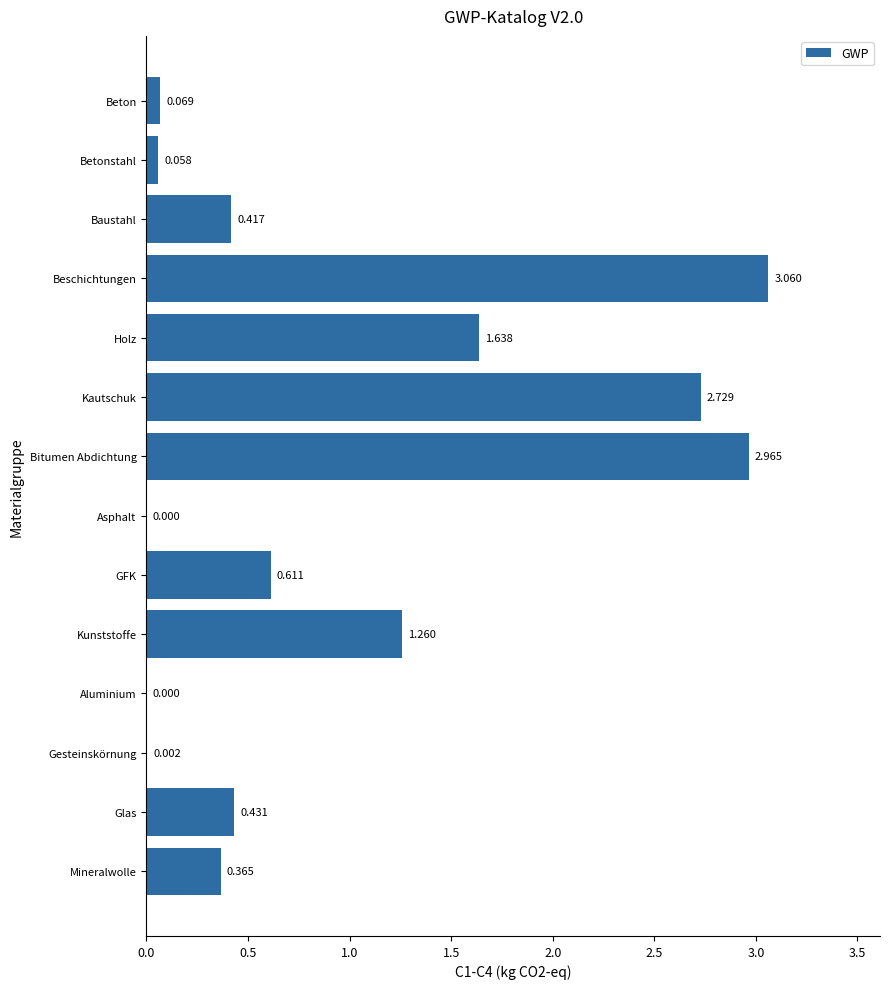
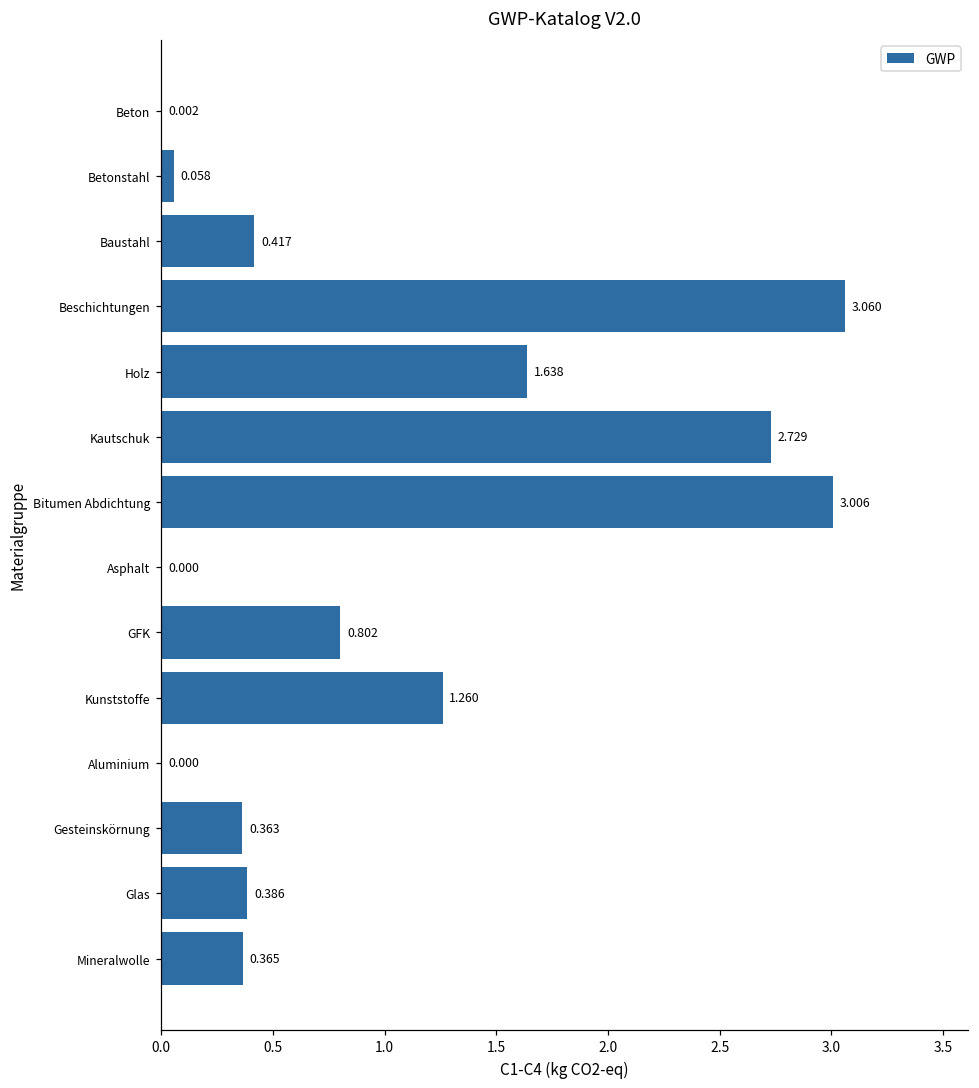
Beton: 0.069 -> 0.002
Bitumen Abdichtung: 2.965 -> 3.006
GFK: 0.611 -> 0.802
Gesteinskörnung: 0.002 -> 0.363
Glas: 0.431 -> 0.386
